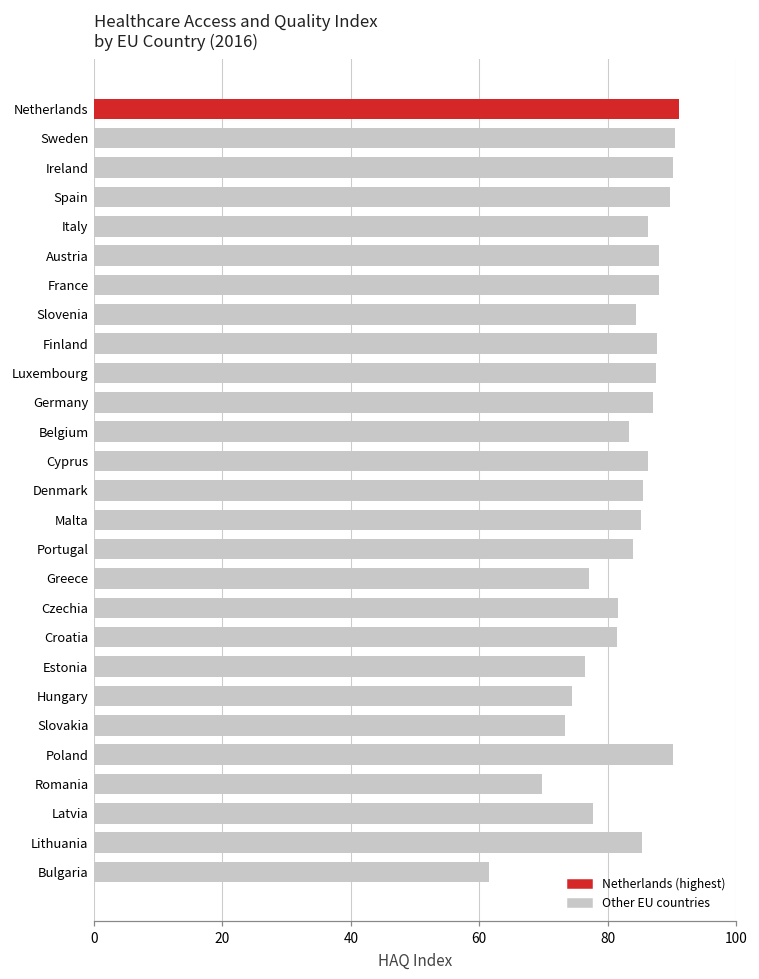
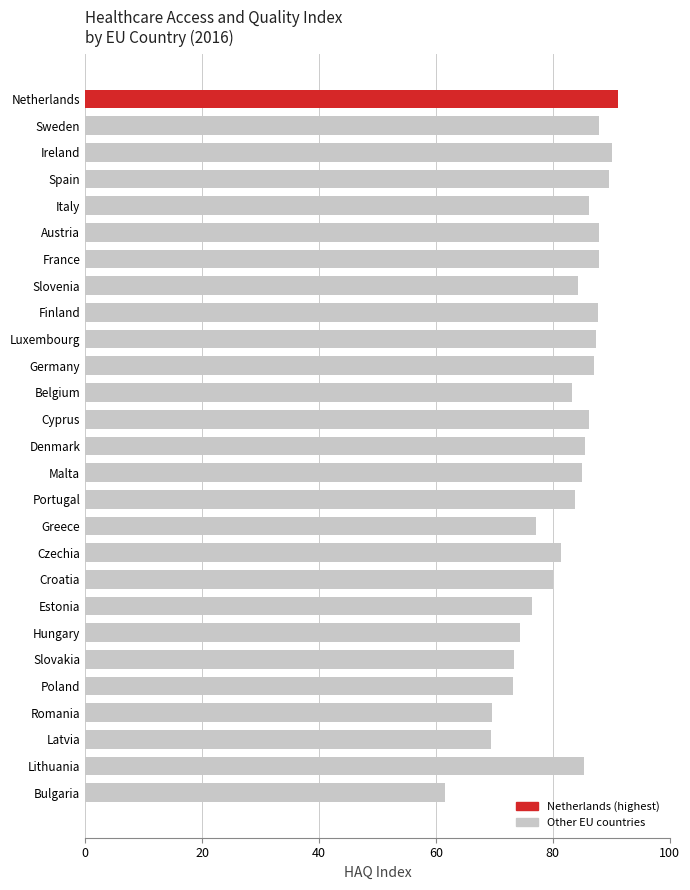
Sweden: 90 -> 88
Croatia: 81 -> 80
Poland: 90 -> 73
Latvia: 78 -> 70
